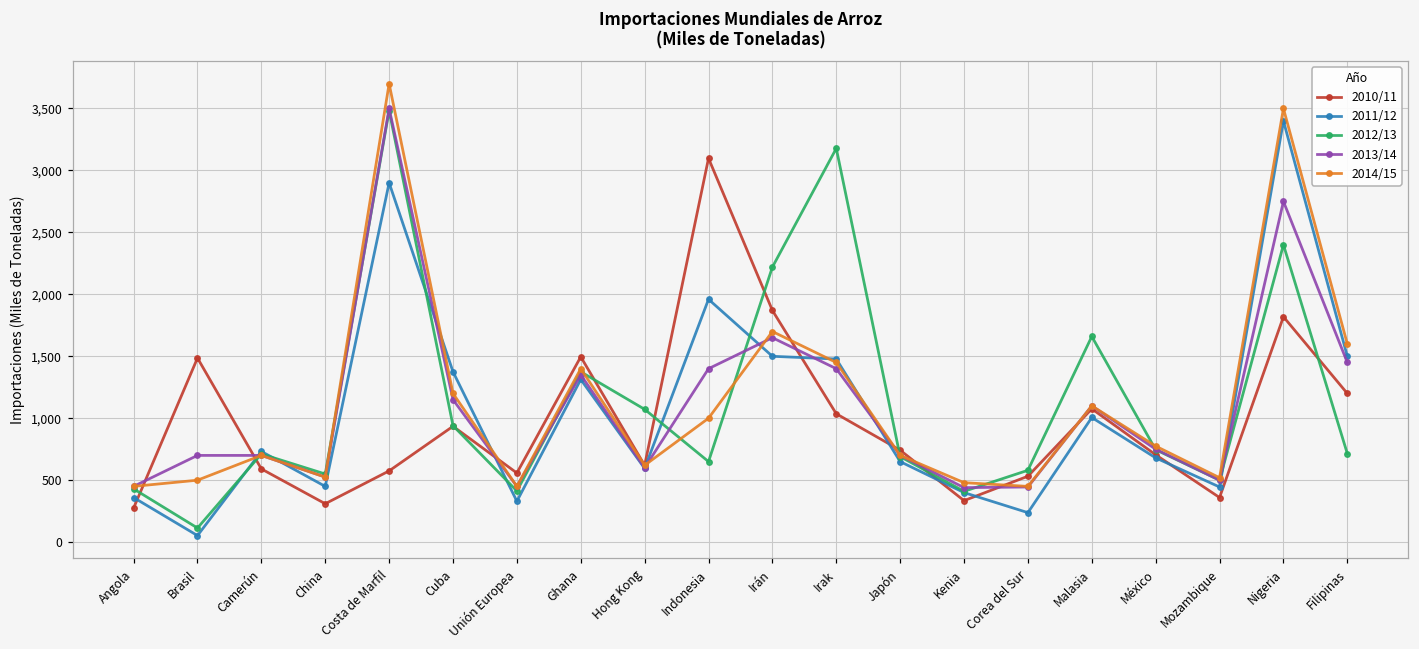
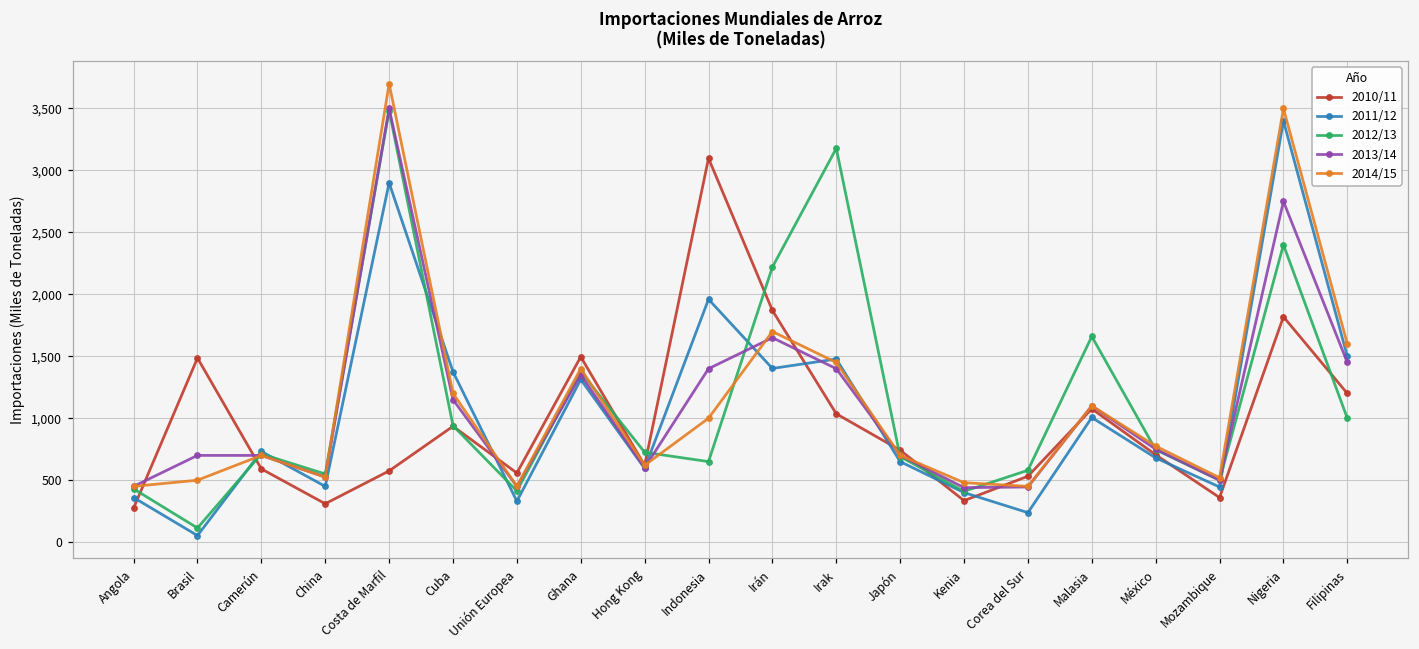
2012/13, Hong Kong: 1,070 -> 730
2011/12, Irán: 1,500 -> 1,400
2012/13, Filipinas: 720 -> 1,000
